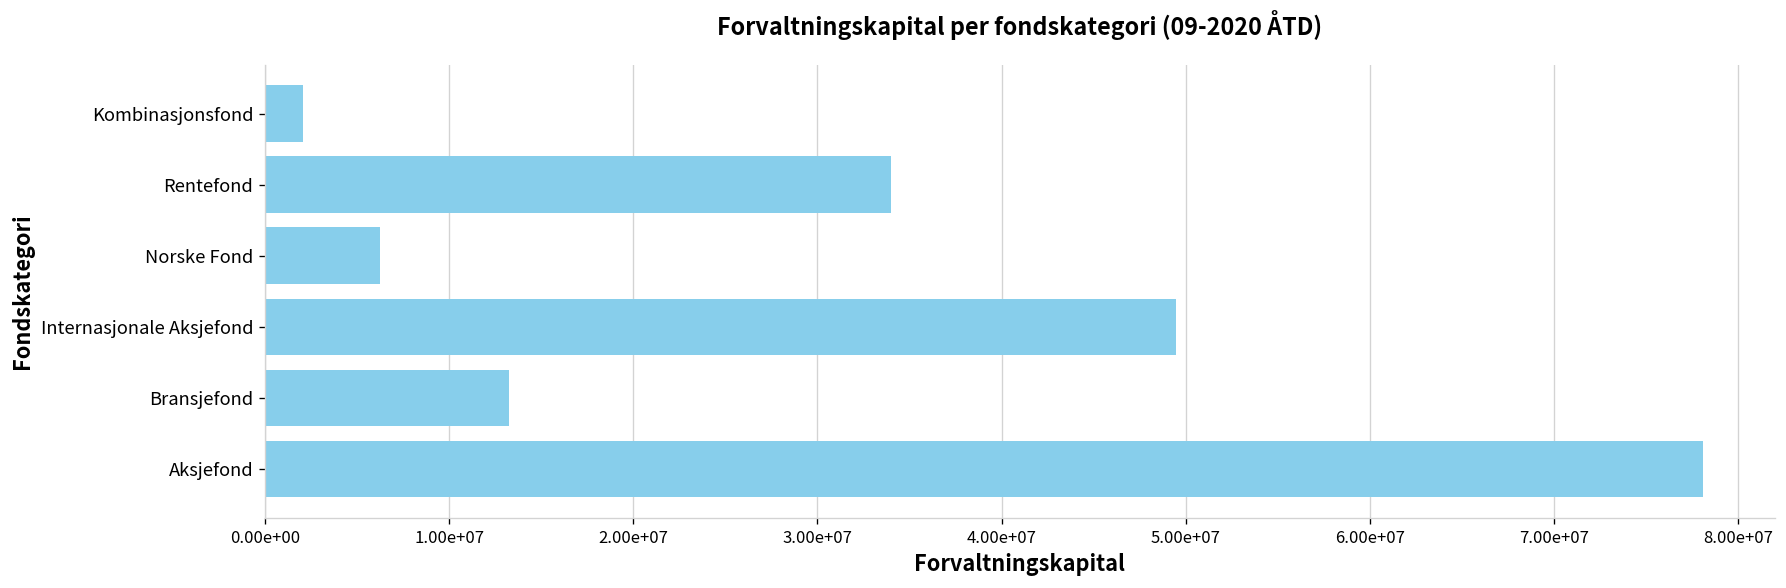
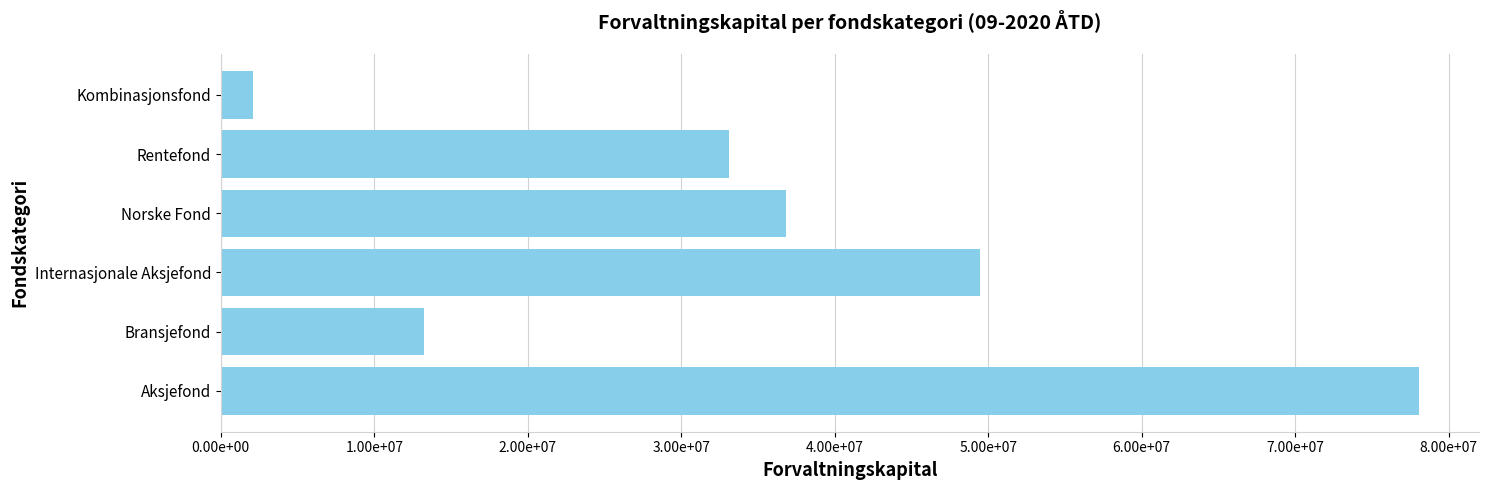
Rentefond: 34000000 -> 33100000
Norske Fond: 6200000 -> 36900000
